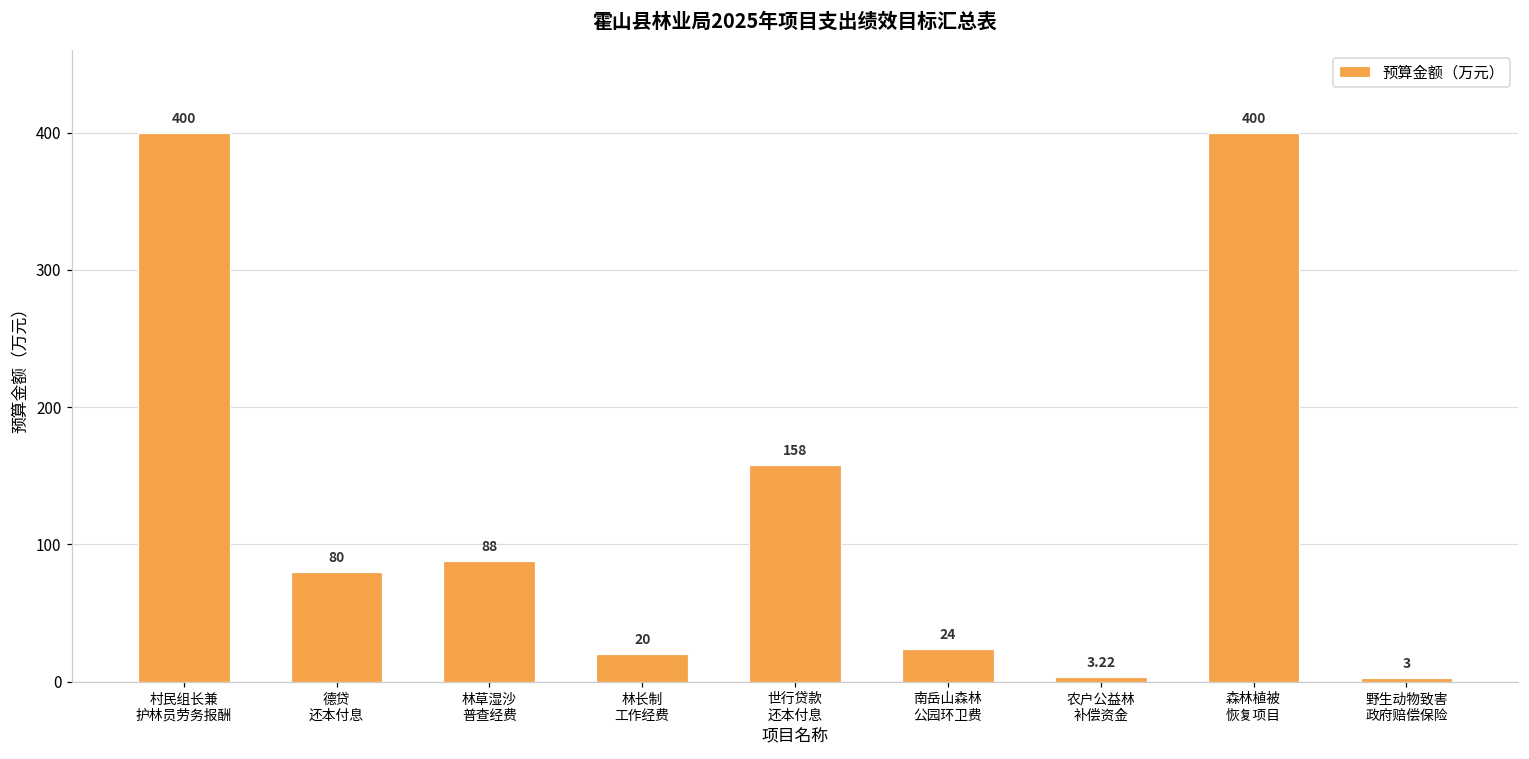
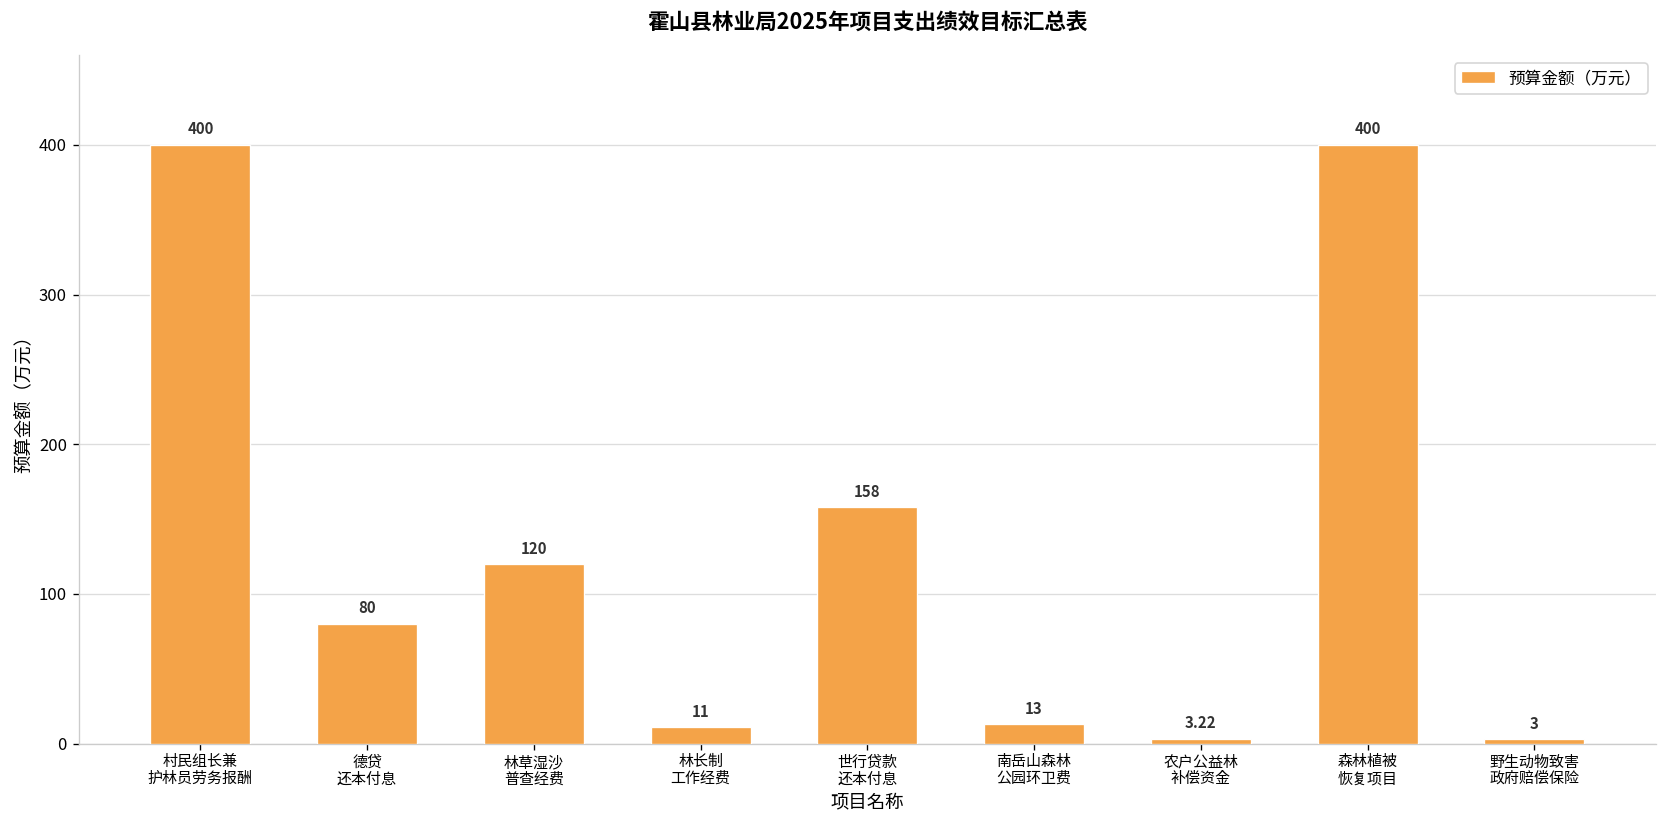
林草湿沙 普查经费: 88 -> 120
林长制 工作经费: 20 -> 11
南岳山森林 公园环卫费: 24 -> 13
